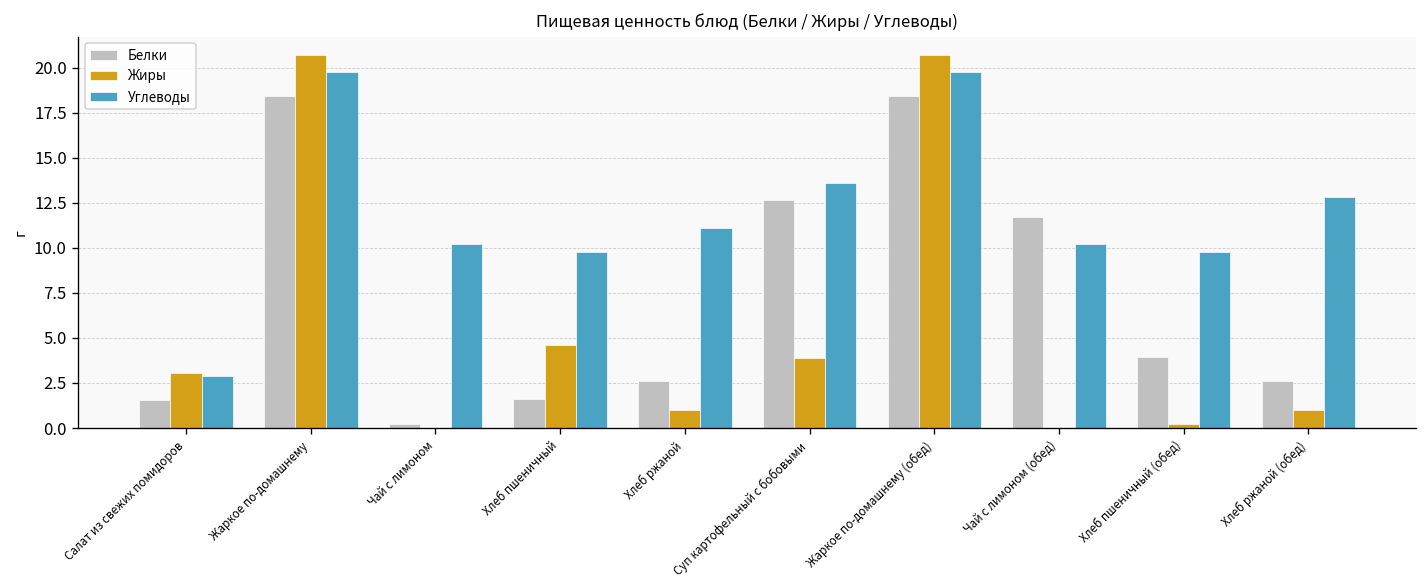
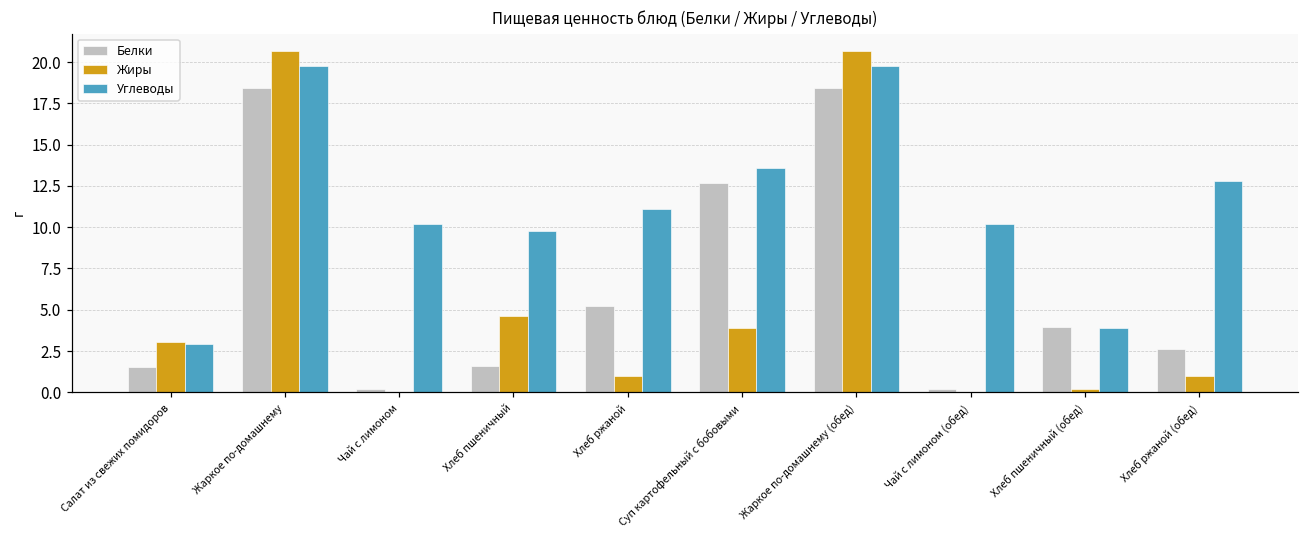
Белки, Хлеб ржаной: 2.6 -> 5.2
Белки, Чай с лимоном (обед): 11.7 -> 0.2
Углеводы, Хлеб пшеничный (обед): 9.8 -> 3.9
